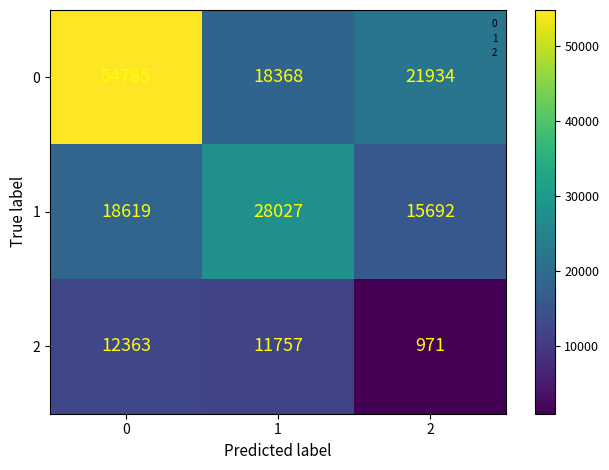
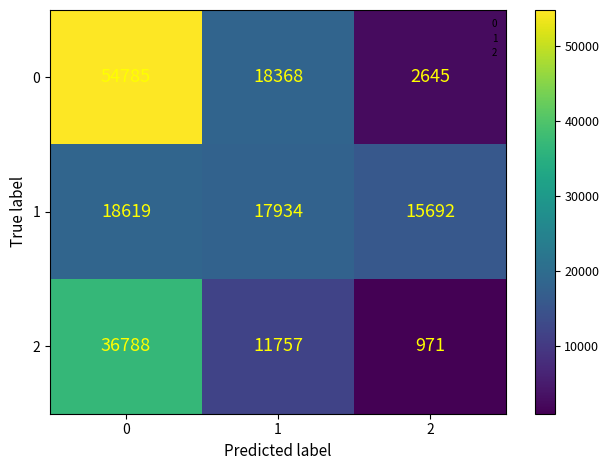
0, 2: 21934 -> 2645
1, 1: 28027 -> 17934
2, 0: 12363 -> 36788
